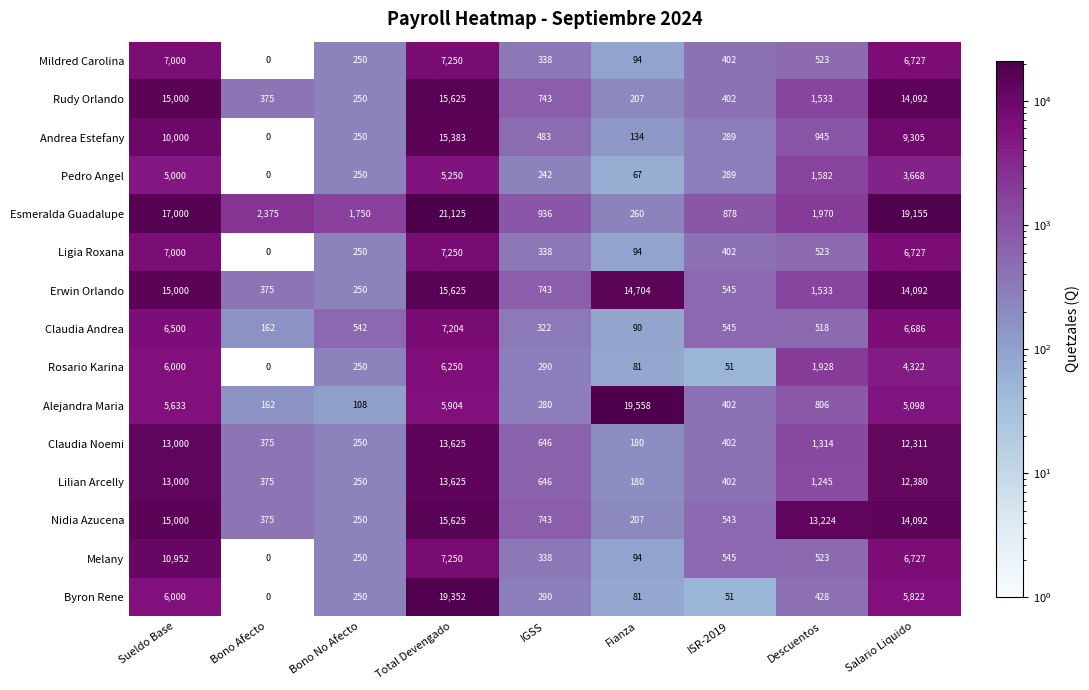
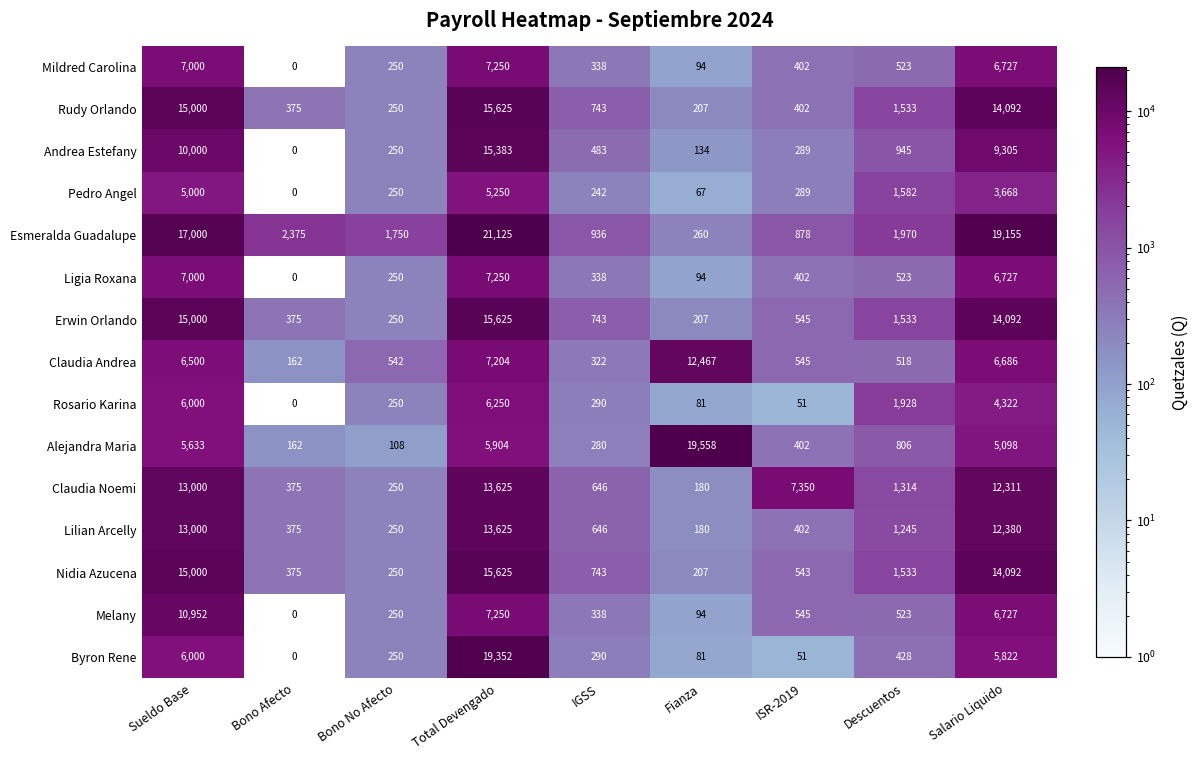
Erwin Orlando, Fianza: 14,704 -> 207
Claudia Andrea, Fianza: 90 -> 12,467
Claudia Noemi, ISR-2019: 402 -> 7,350
Nidia Azucena, Descuentos: 13,224 -> 1,533
